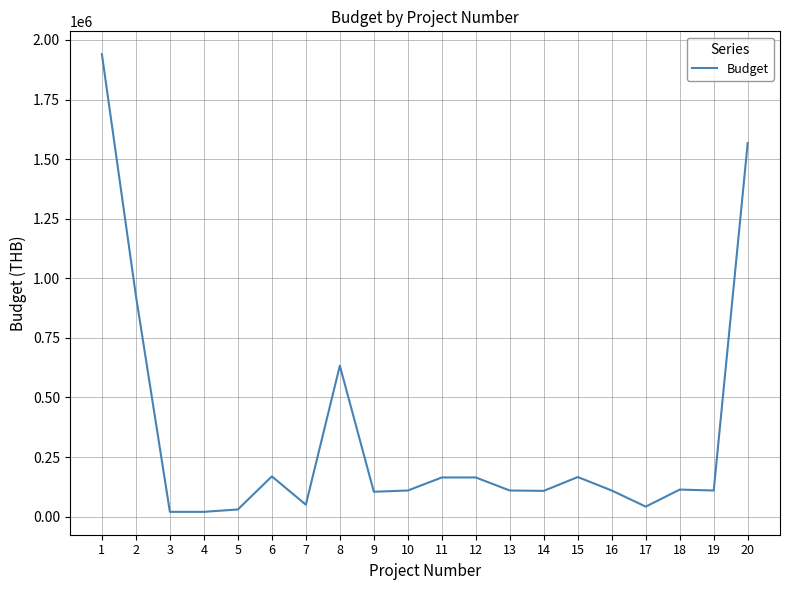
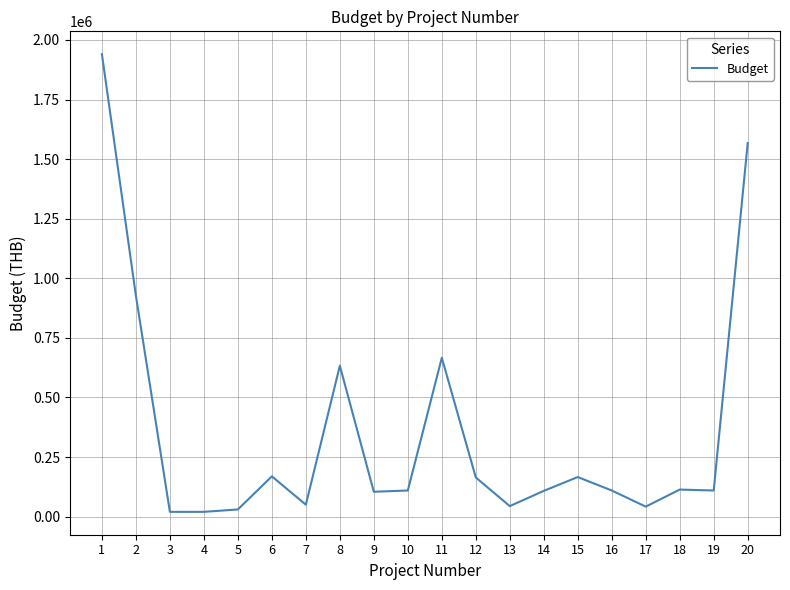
11: 160000 -> 670000
13: 110000 -> 40000
